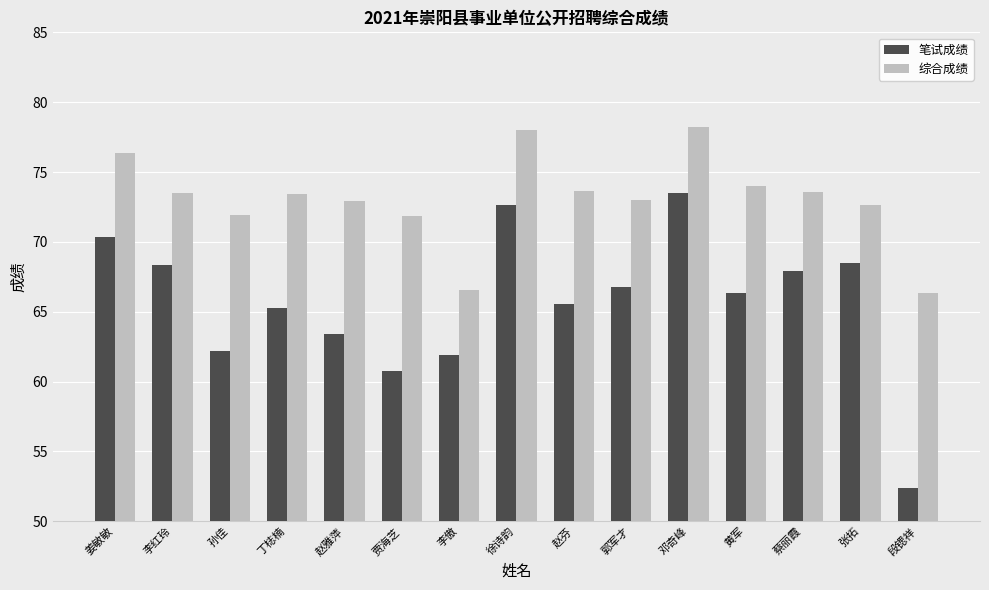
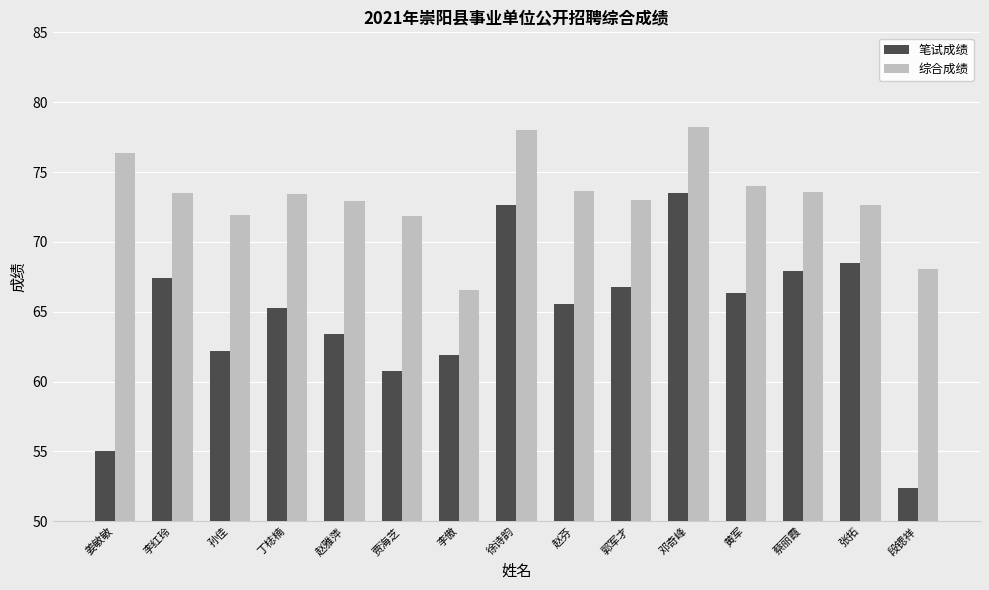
笔试成绩, 姜敏敏: 70.3 -> 55.0
笔试成绩, 李红玲: 68.3 -> 67.4
综合成绩, 段锶祥: 66.3 -> 68.1
